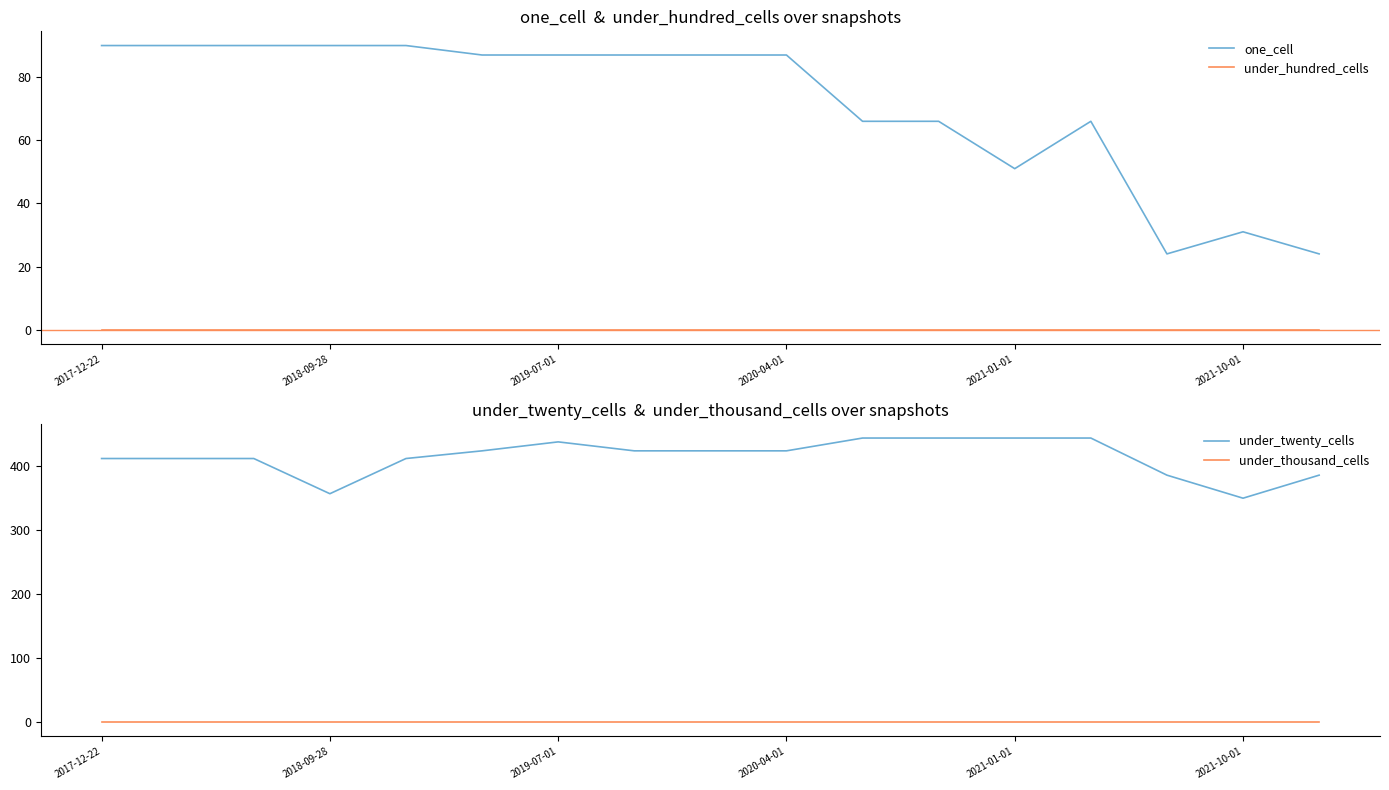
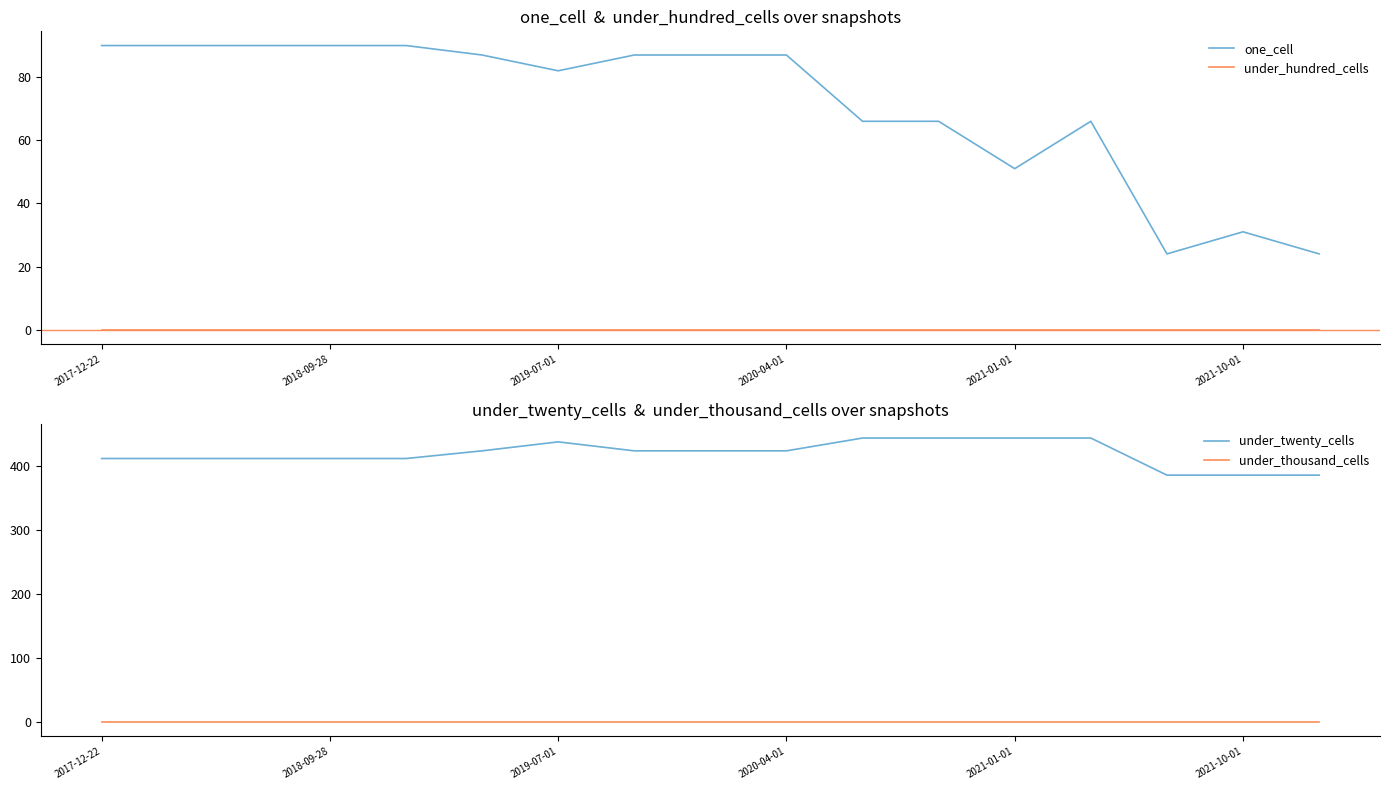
one_cell & under_hundred_cells over snapshots, one_cell, 2019-07-01: 87 -> 82
under_twenty_cells & under_thousand_cells over snapshots, under_twenty_cells, 2018-09-28: 360 -> 410
under_twenty_cells & under_thousand_cells over snapshots, under_twenty_cells, 2021-10-01: 350 -> 390
